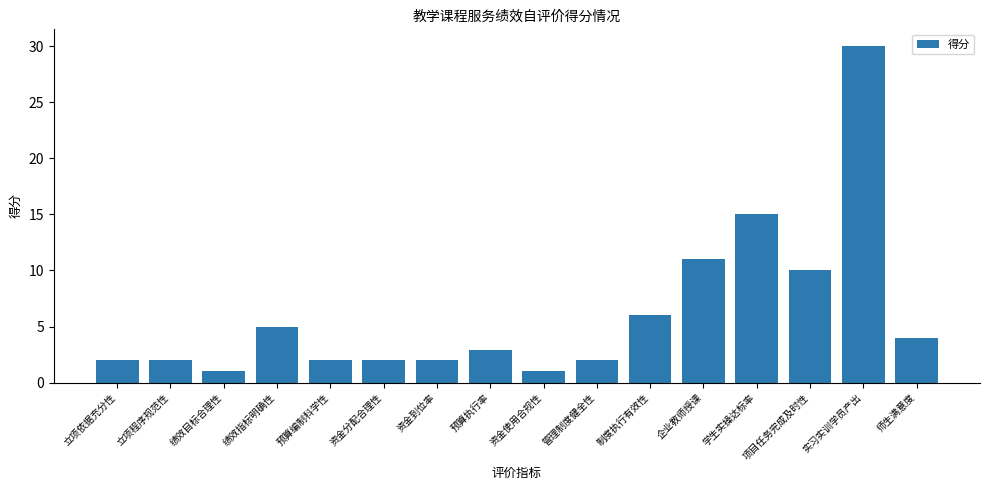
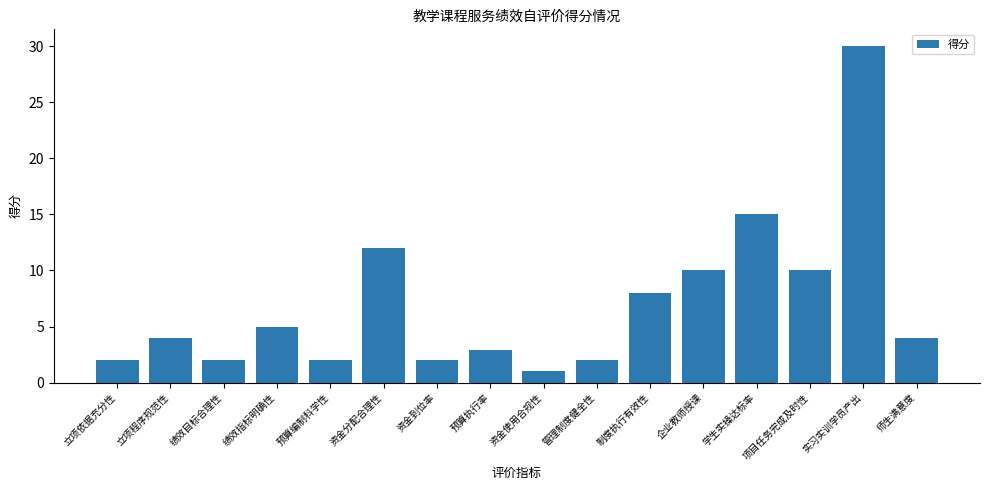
立项程序规范性: 2 -> 4
绩效目标合理性: 1 -> 2
资金分配合理性: 2 -> 12
制度执行有效性: 6 -> 8
企业教师授课: 11 -> 10
